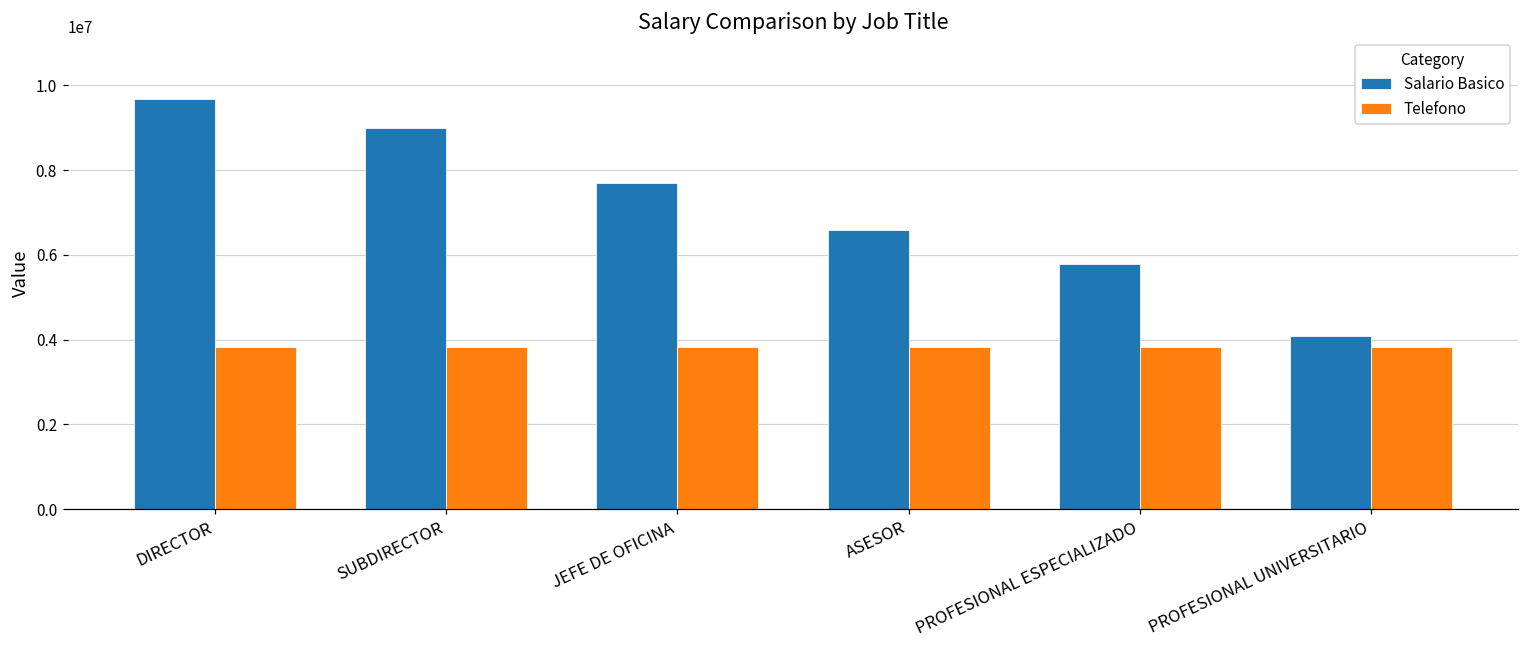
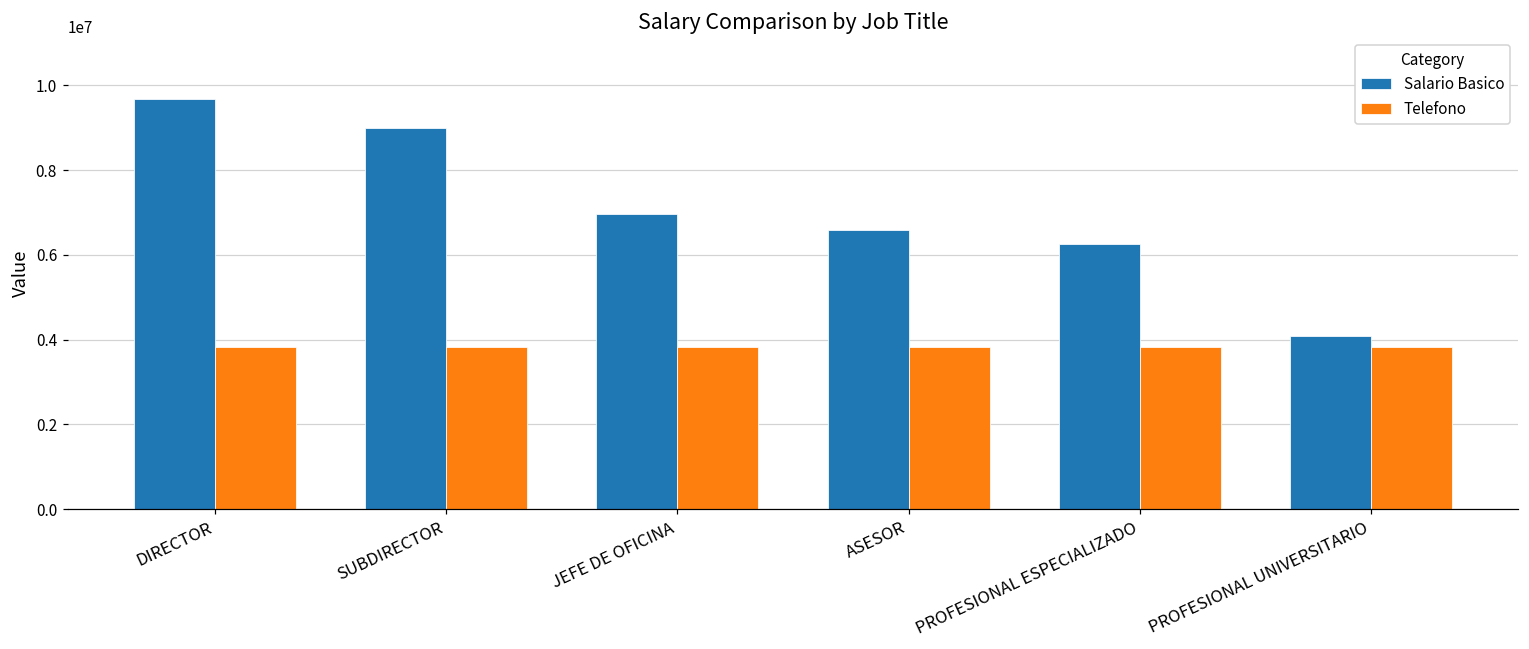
Salario Basico, JEFE DE OFICINA: 7700000 -> 7000000
Salario Basico, PROFESIONAL ESPECIALIZADO: 5800000 -> 6300000
